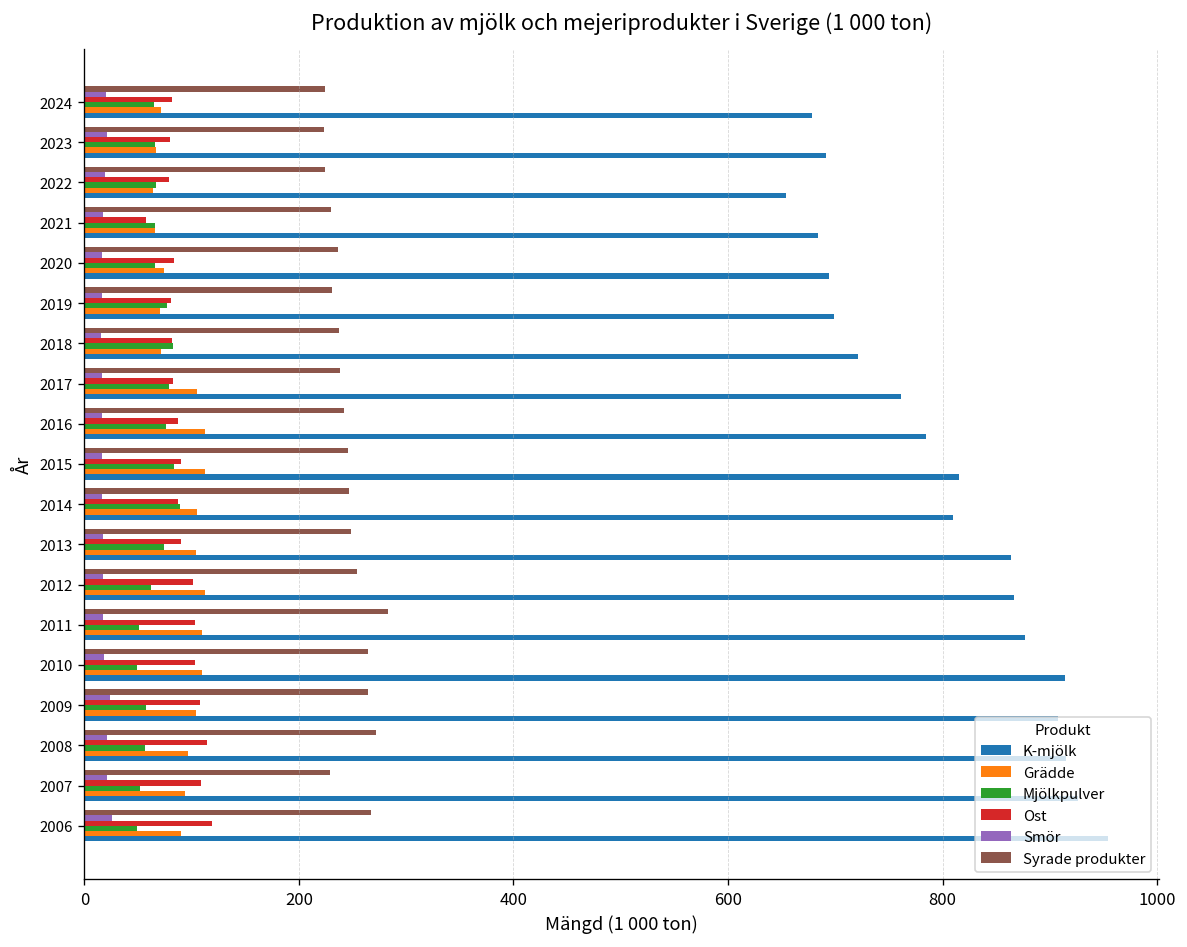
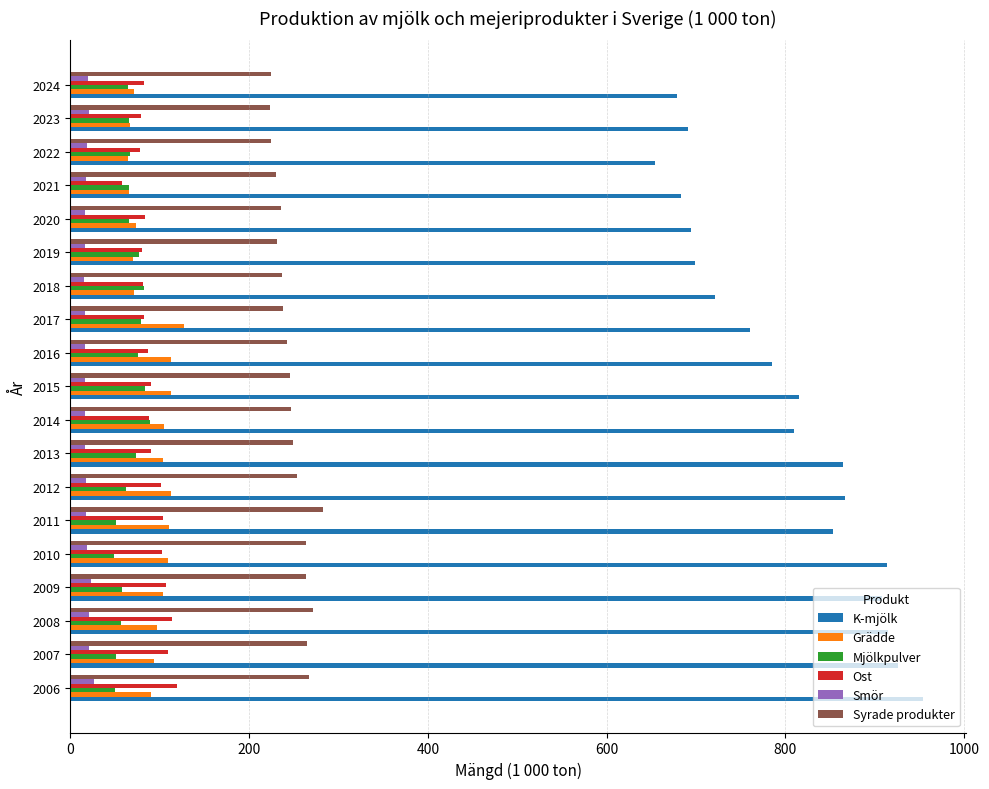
Grädde, 2017: 110 -> 130
K-mjölk, 2011: 880 -> 850
Syrade produkter, 2007: 230 -> 270
